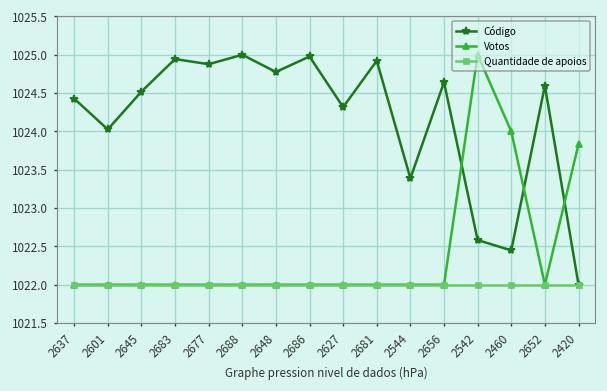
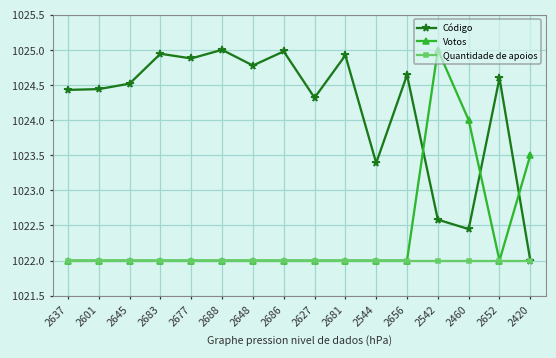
Código, 2601: 1024.0 -> 1024.4
Votos, 2420: 1023.8 -> 1023.5
